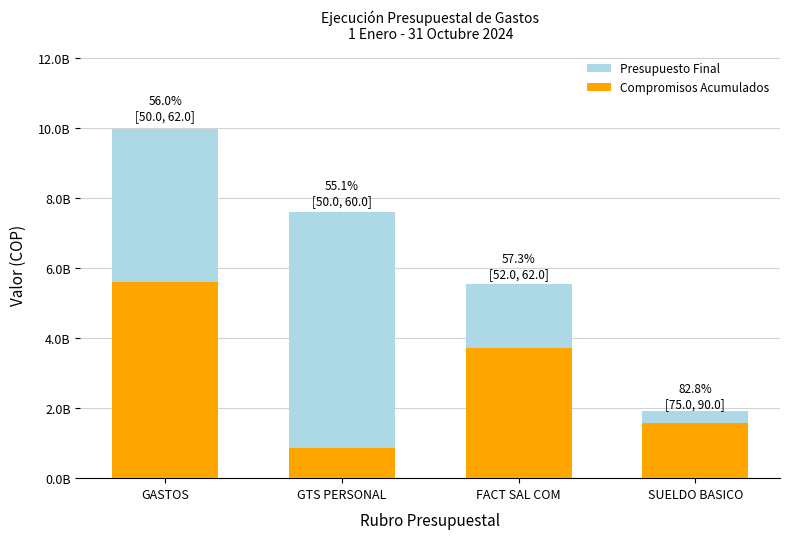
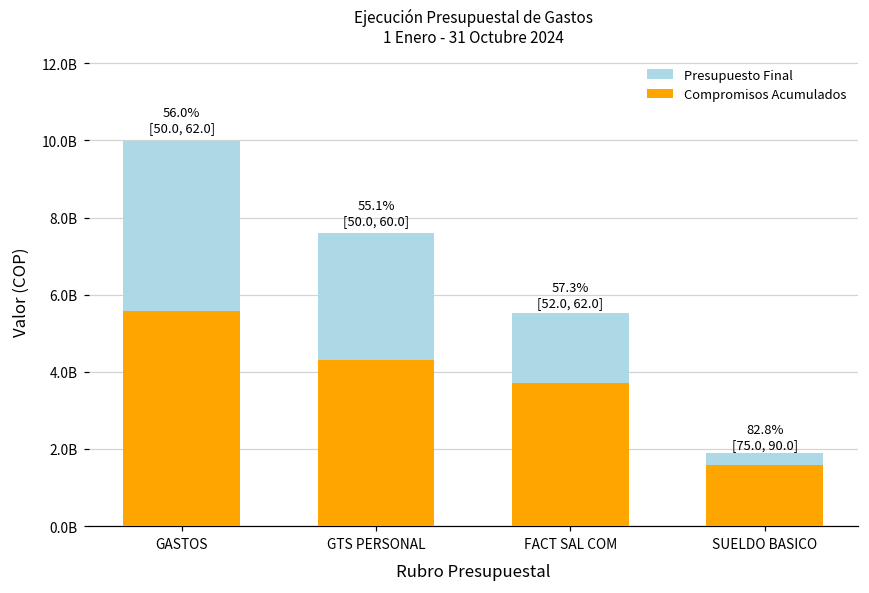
Compromisos Acumulados, GTS PERSONAL: 900000000 -> 4300000000
